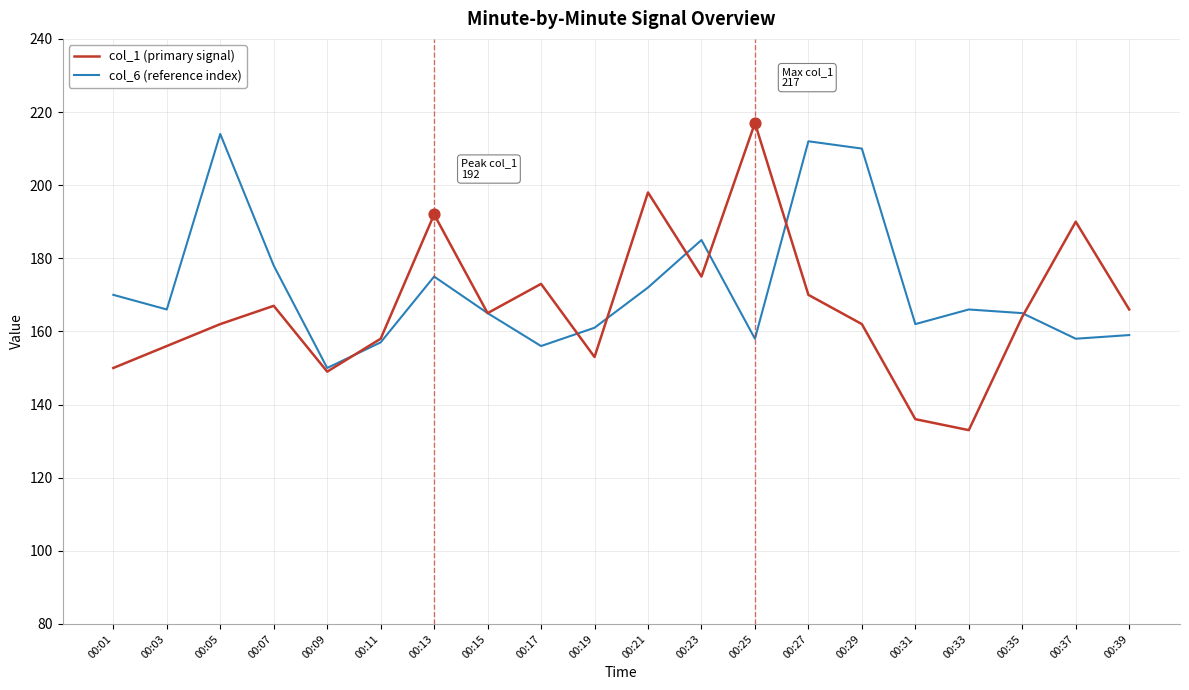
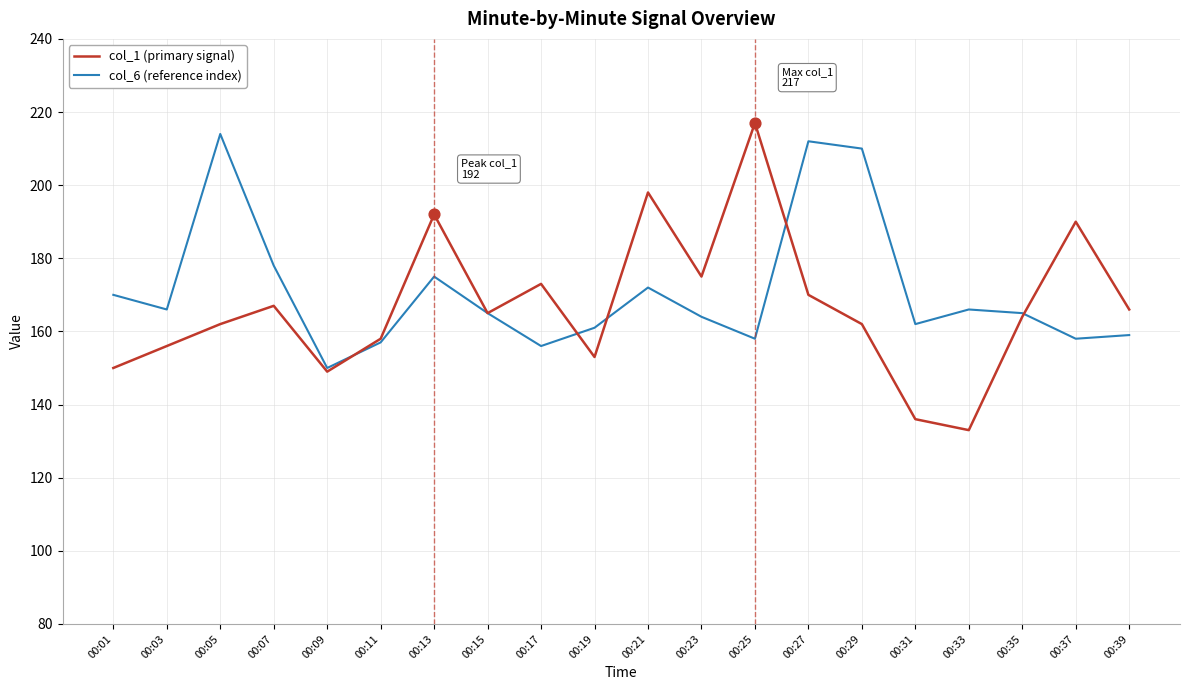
col_6 (reference index), 00:23: 185 -> 164
